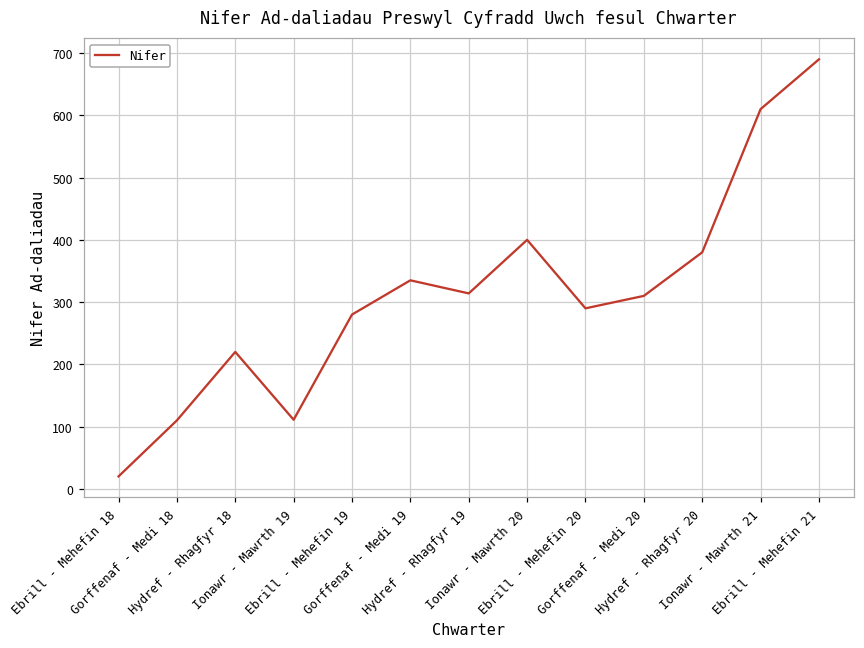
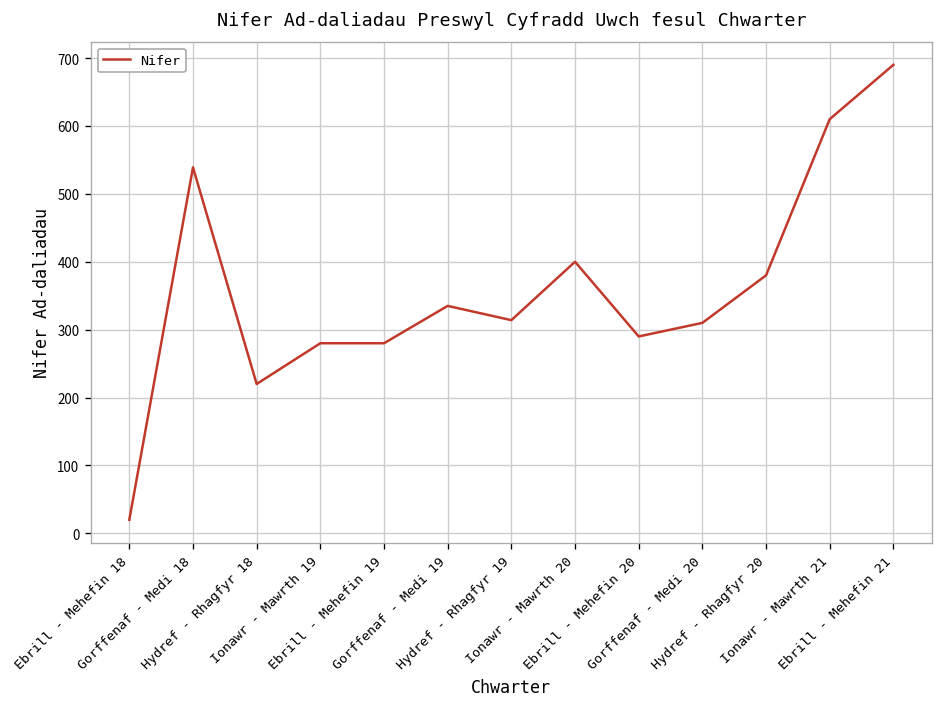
Gorffenaf - Medi 18: 110 -> 540
Ionawr - Mawrth 19: 110 -> 280
